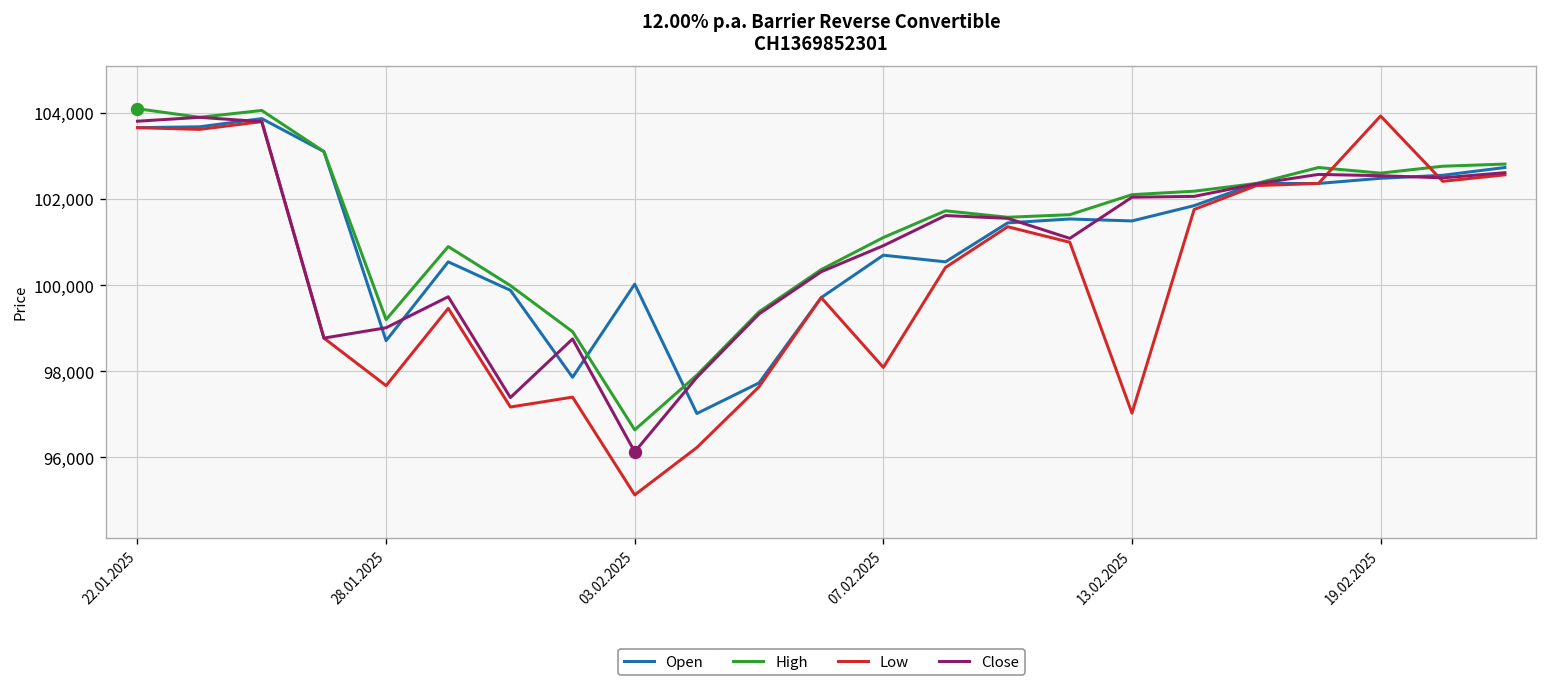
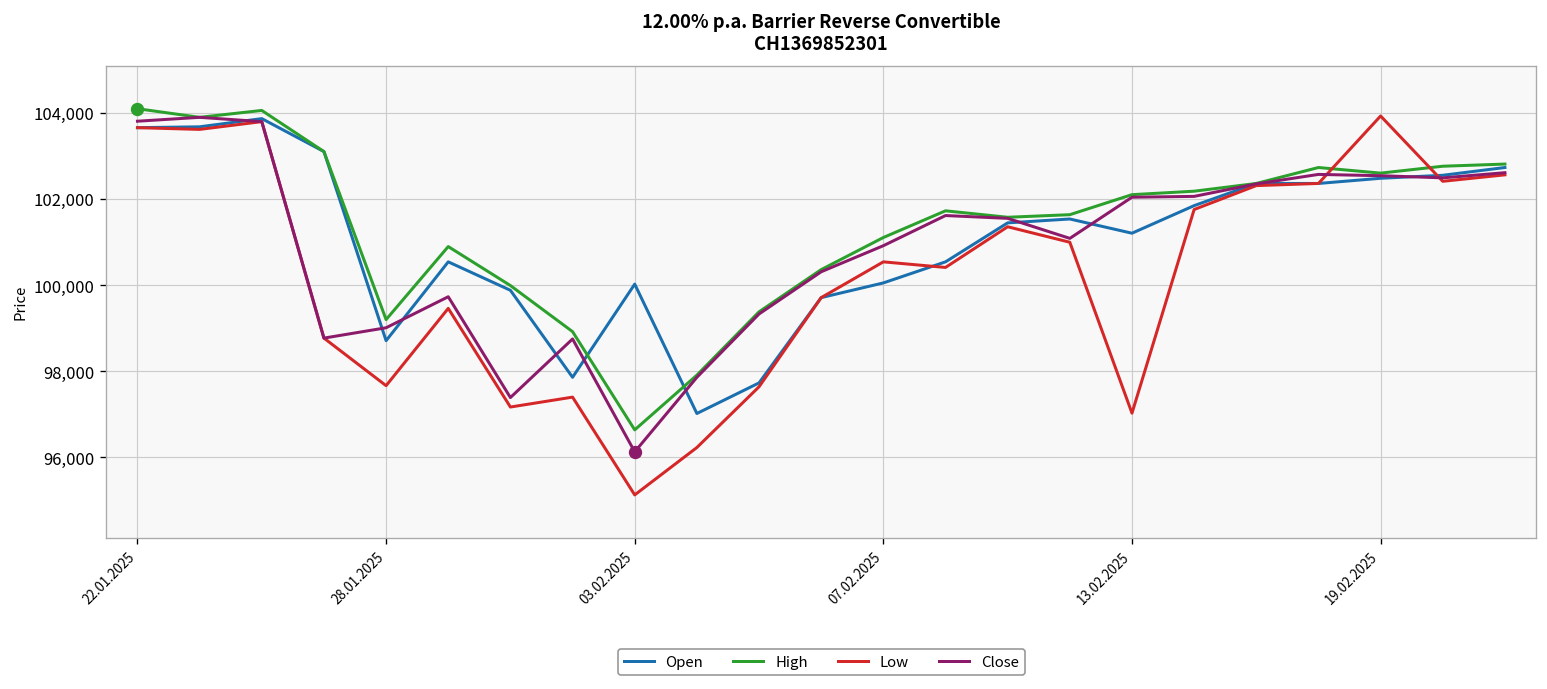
Open, 07.02.2025: 100,700 -> 100,100
Low, 07.02.2025: 98,100 -> 100,500
Open, 13.02.2025: 101,500 -> 101,200
